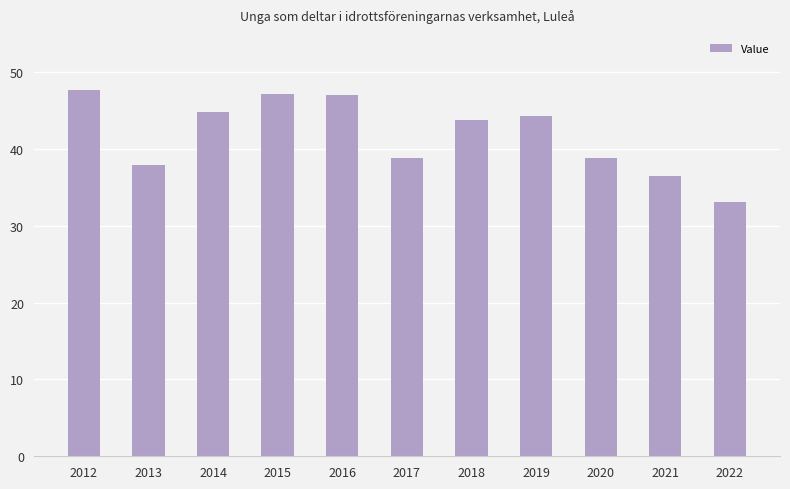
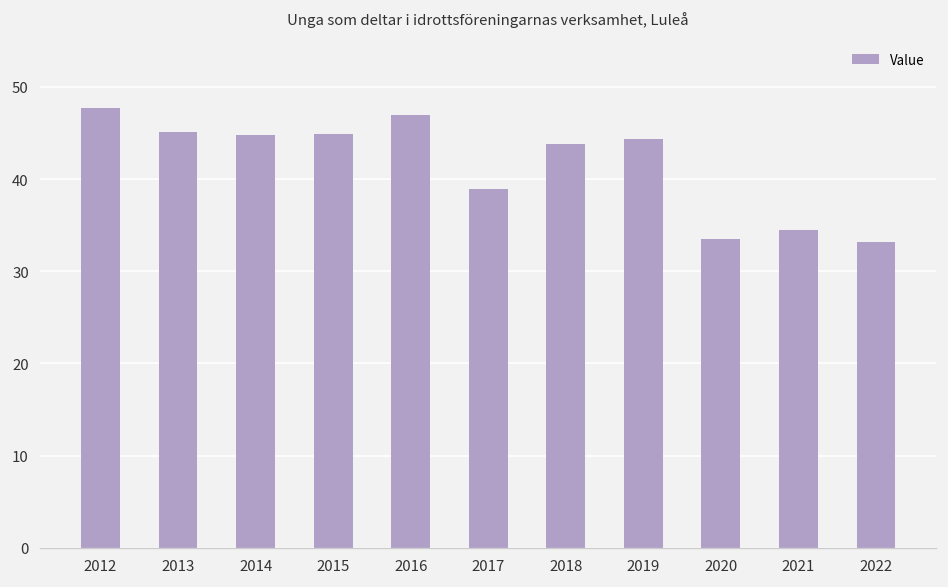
2013: 38 -> 45
2015: 47 -> 45
2020: 39 -> 34
2021: 36 -> 34
